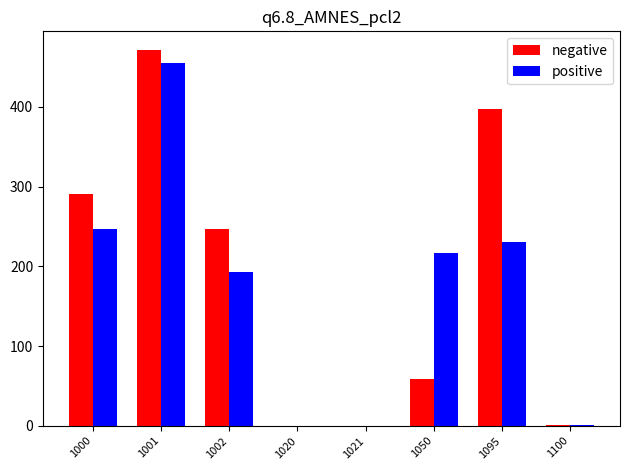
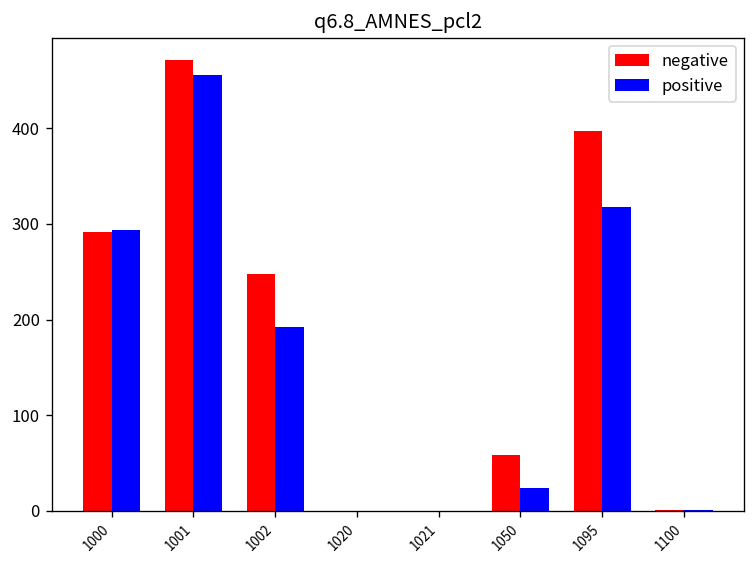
positive, 1000: 250 -> 290
positive, 1050: 220 -> 20
positive, 1095: 230 -> 320
